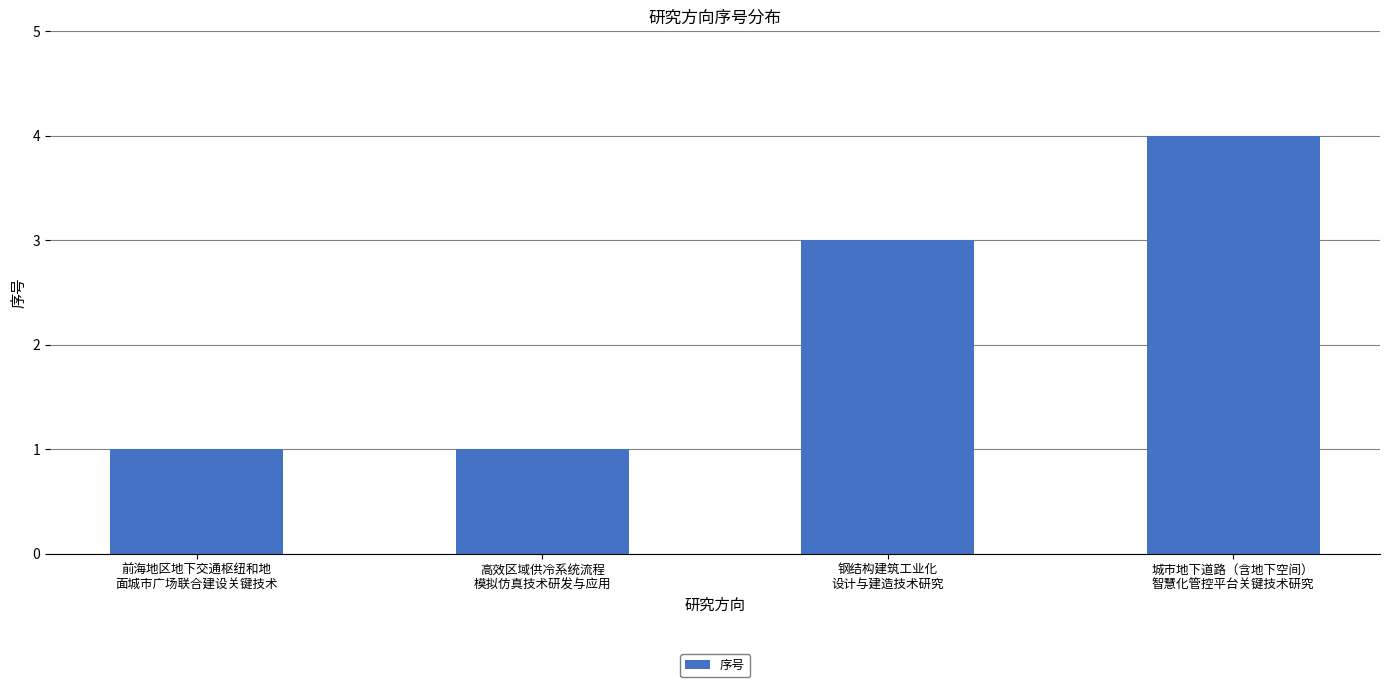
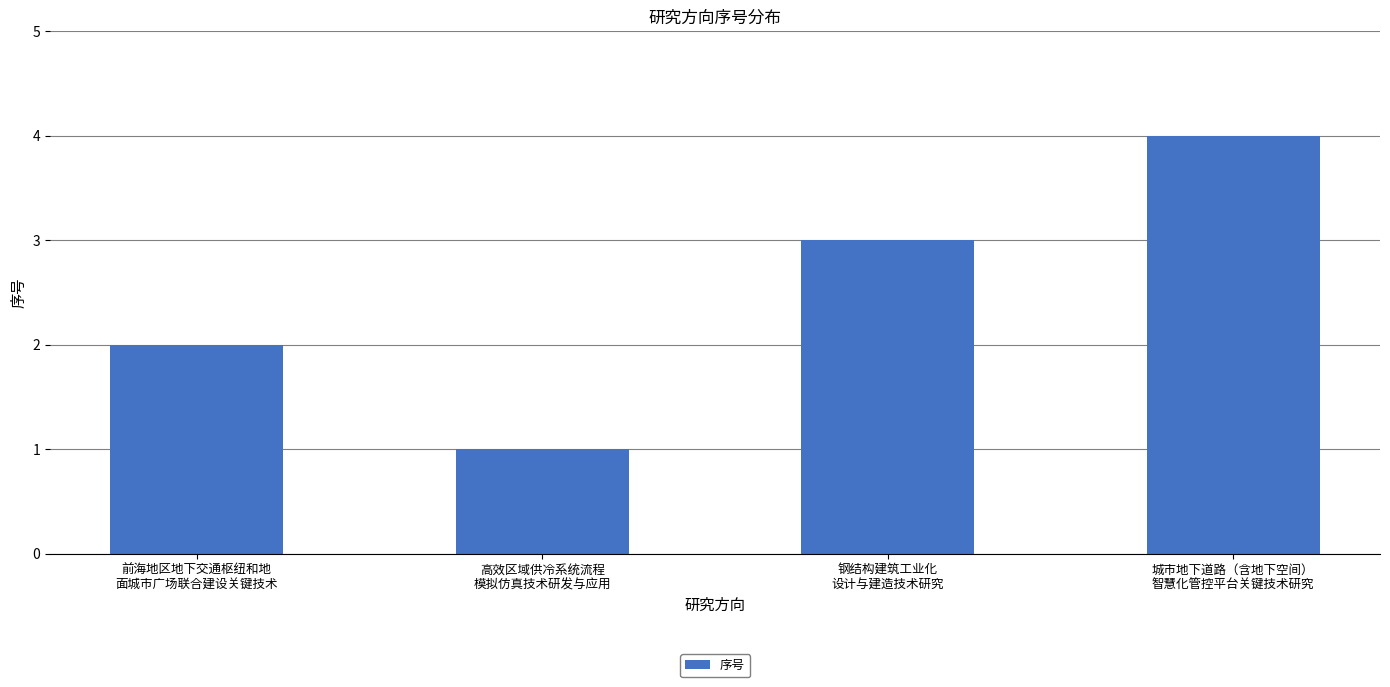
前海地区地下交通枢纽和地 面城市广场联合建设关键技术: 1 -> 2
